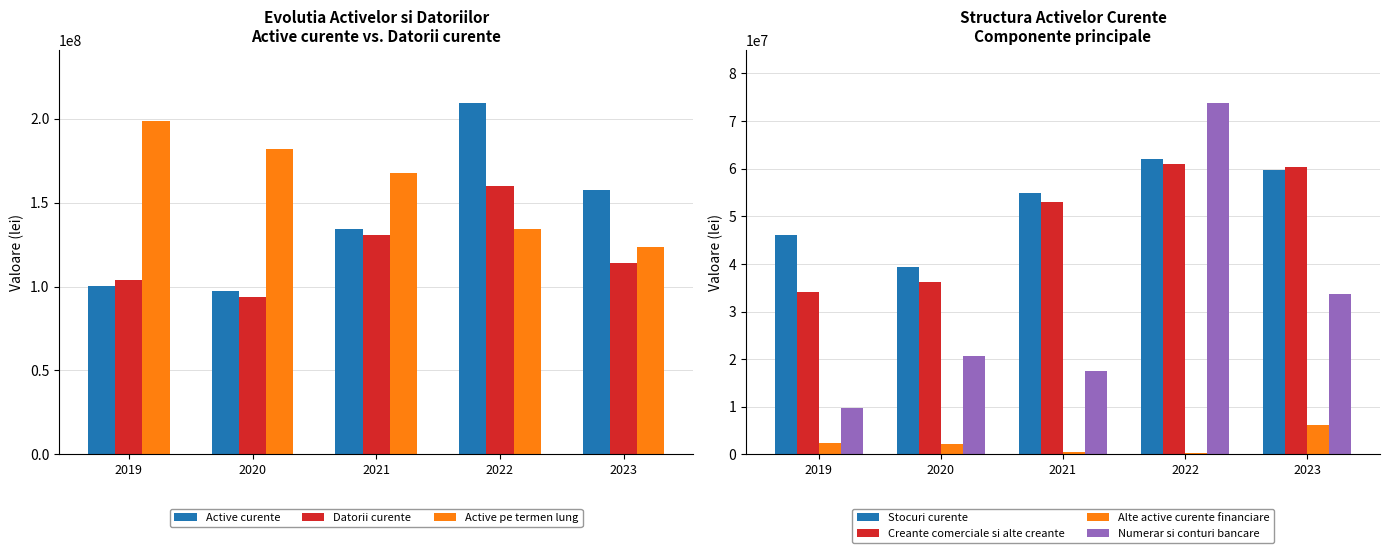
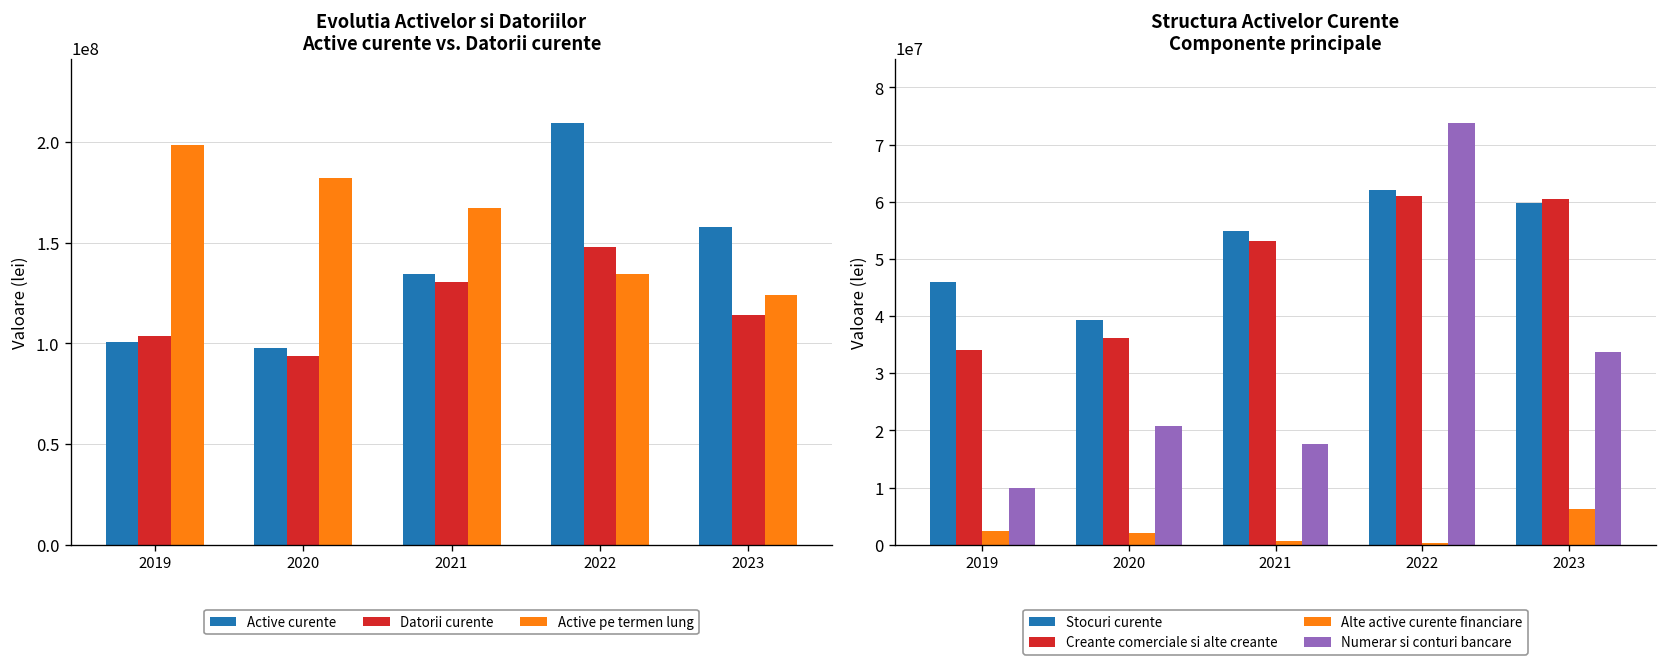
Evolutia Activelor si Datoriilor Active curente vs. Datorii curente, Datorii curente, 2022: 160000000 -> 148000000
